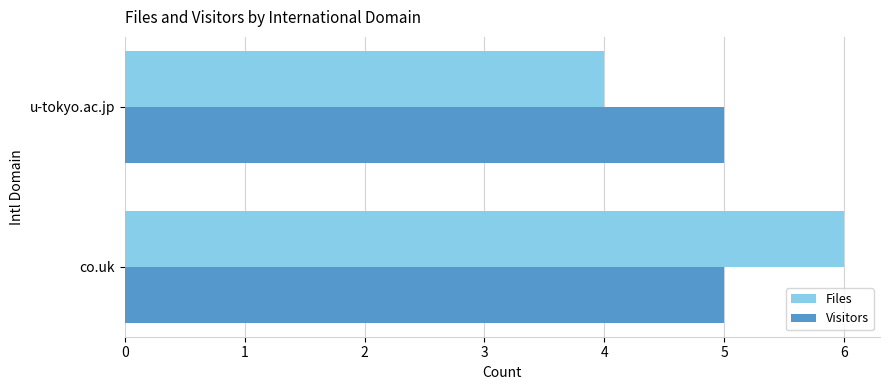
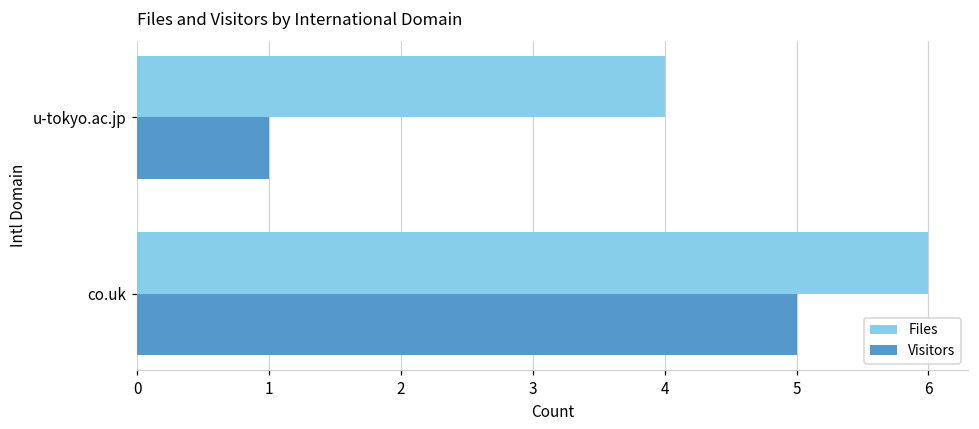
Visitors, u-tokyo.ac.jp: 5 -> 1
